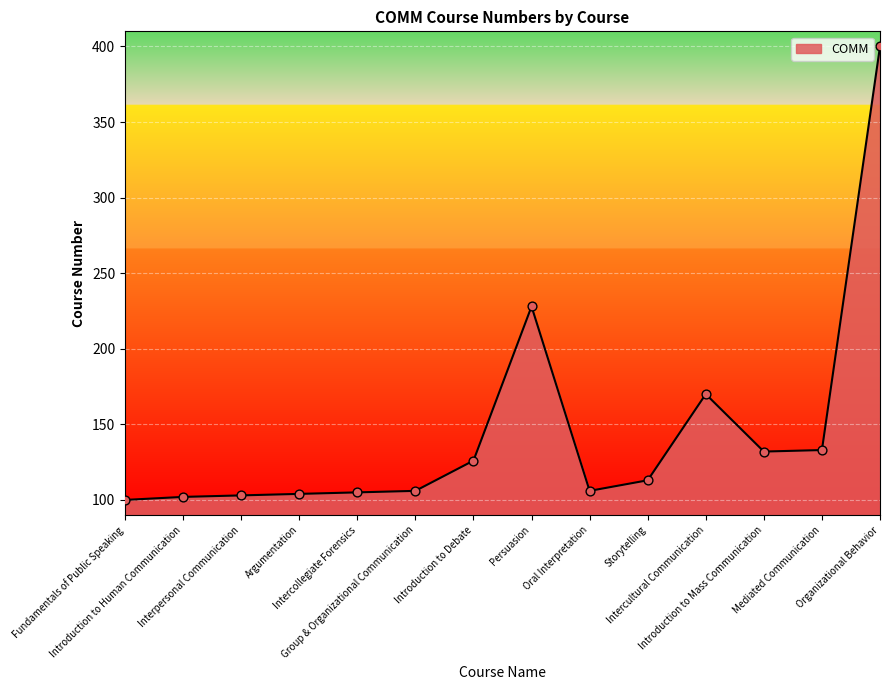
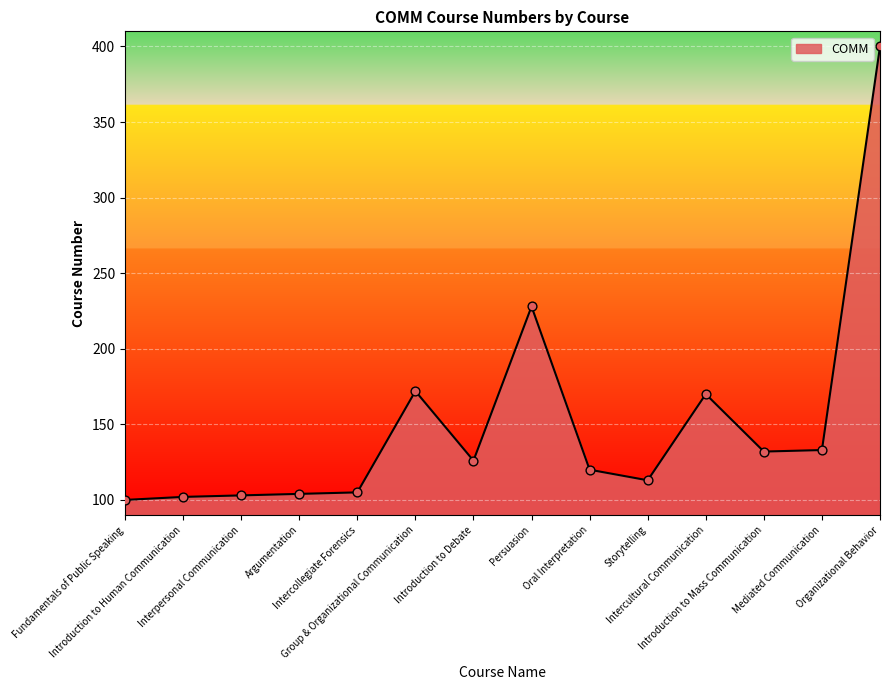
Group & Organizational Communication: 106 -> 172
Oral Interpretation: 106 -> 120
